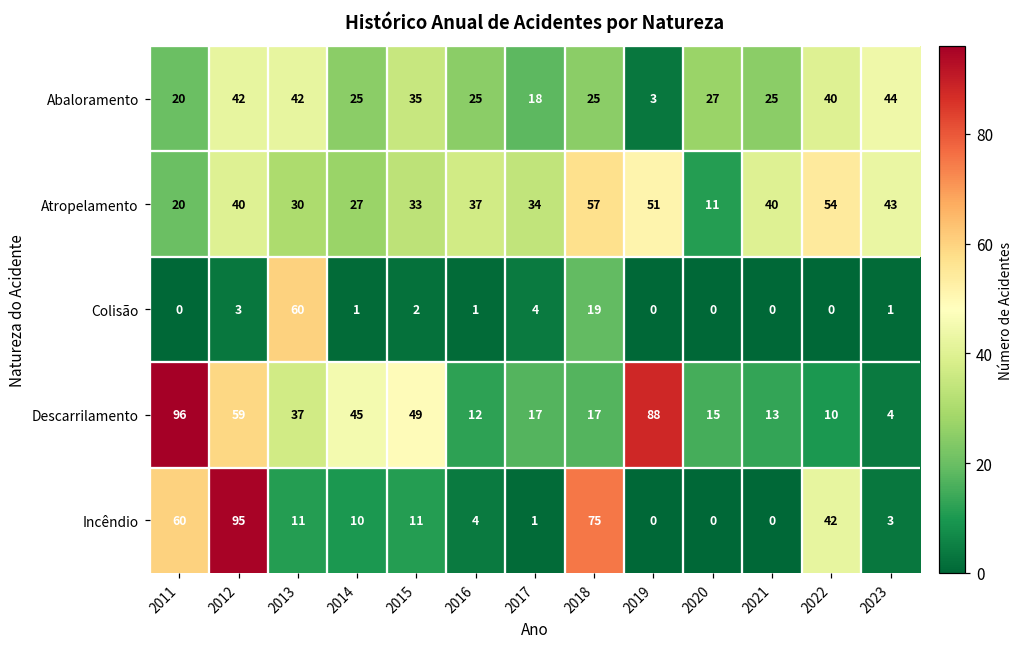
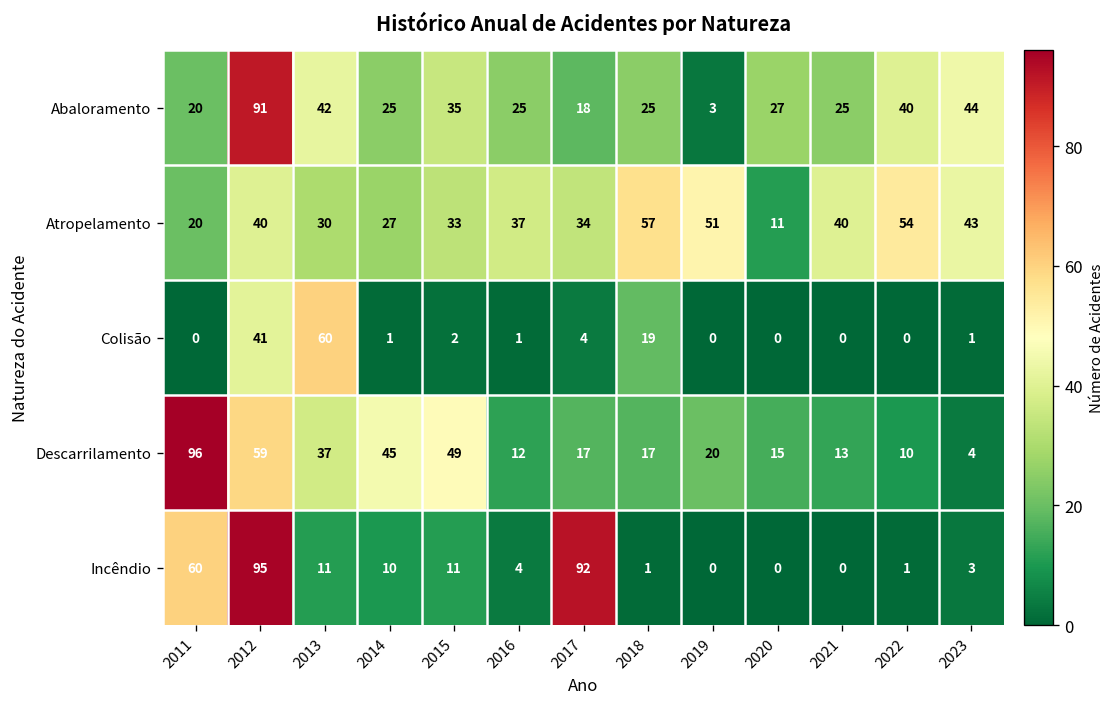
Abaloramento, 2012: 42 -> 91
Colisão, 2012: 3 -> 41
Descarrilamento, 2019: 88 -> 20
Incêndio, 2017: 1 -> 92
Incêndio, 2018: 75 -> 1
Incêndio, 2022: 42 -> 1
